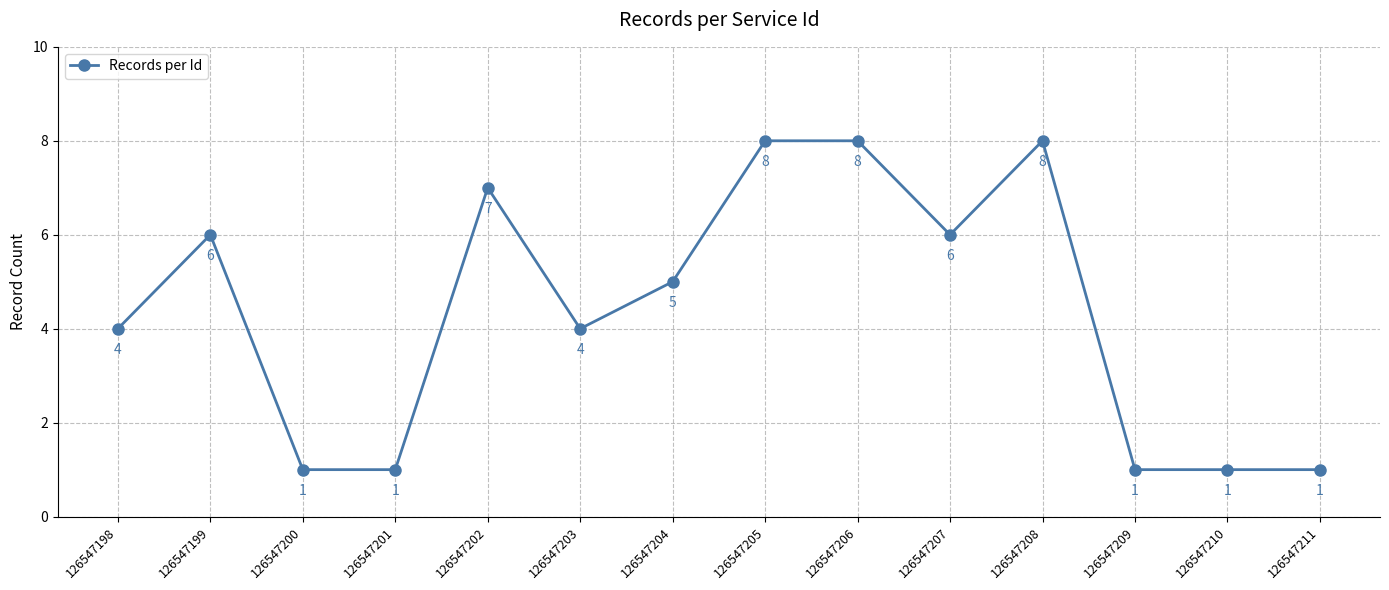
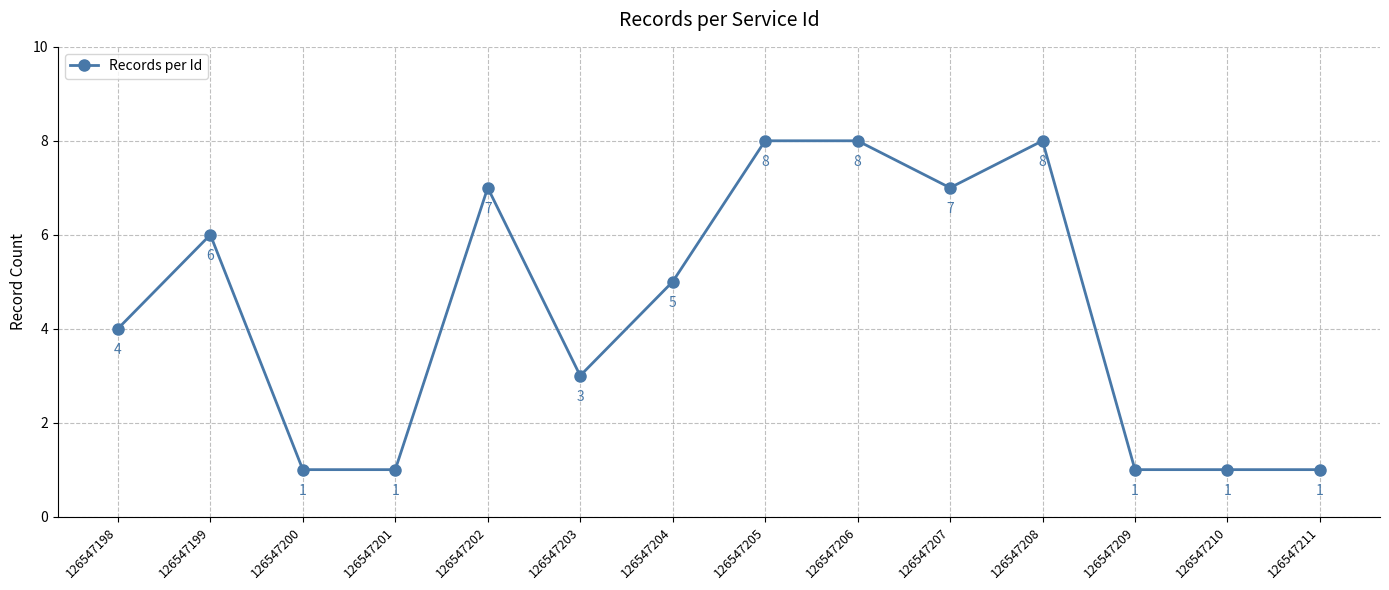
126547203: 4 -> 3
126547207: 6 -> 7
